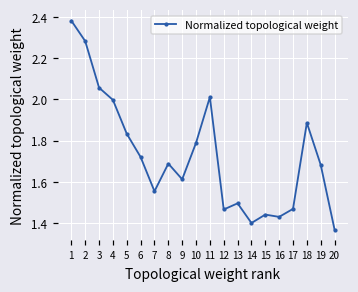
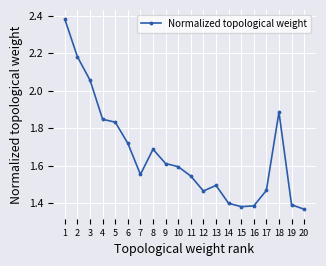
2: 2.28 -> 2.18
4: 2.00 -> 1.85
10: 1.79 -> 1.60
11: 2.01 -> 1.55
15: 1.44 -> 1.38
16: 1.43 -> 1.39
19: 1.68 -> 1.39
